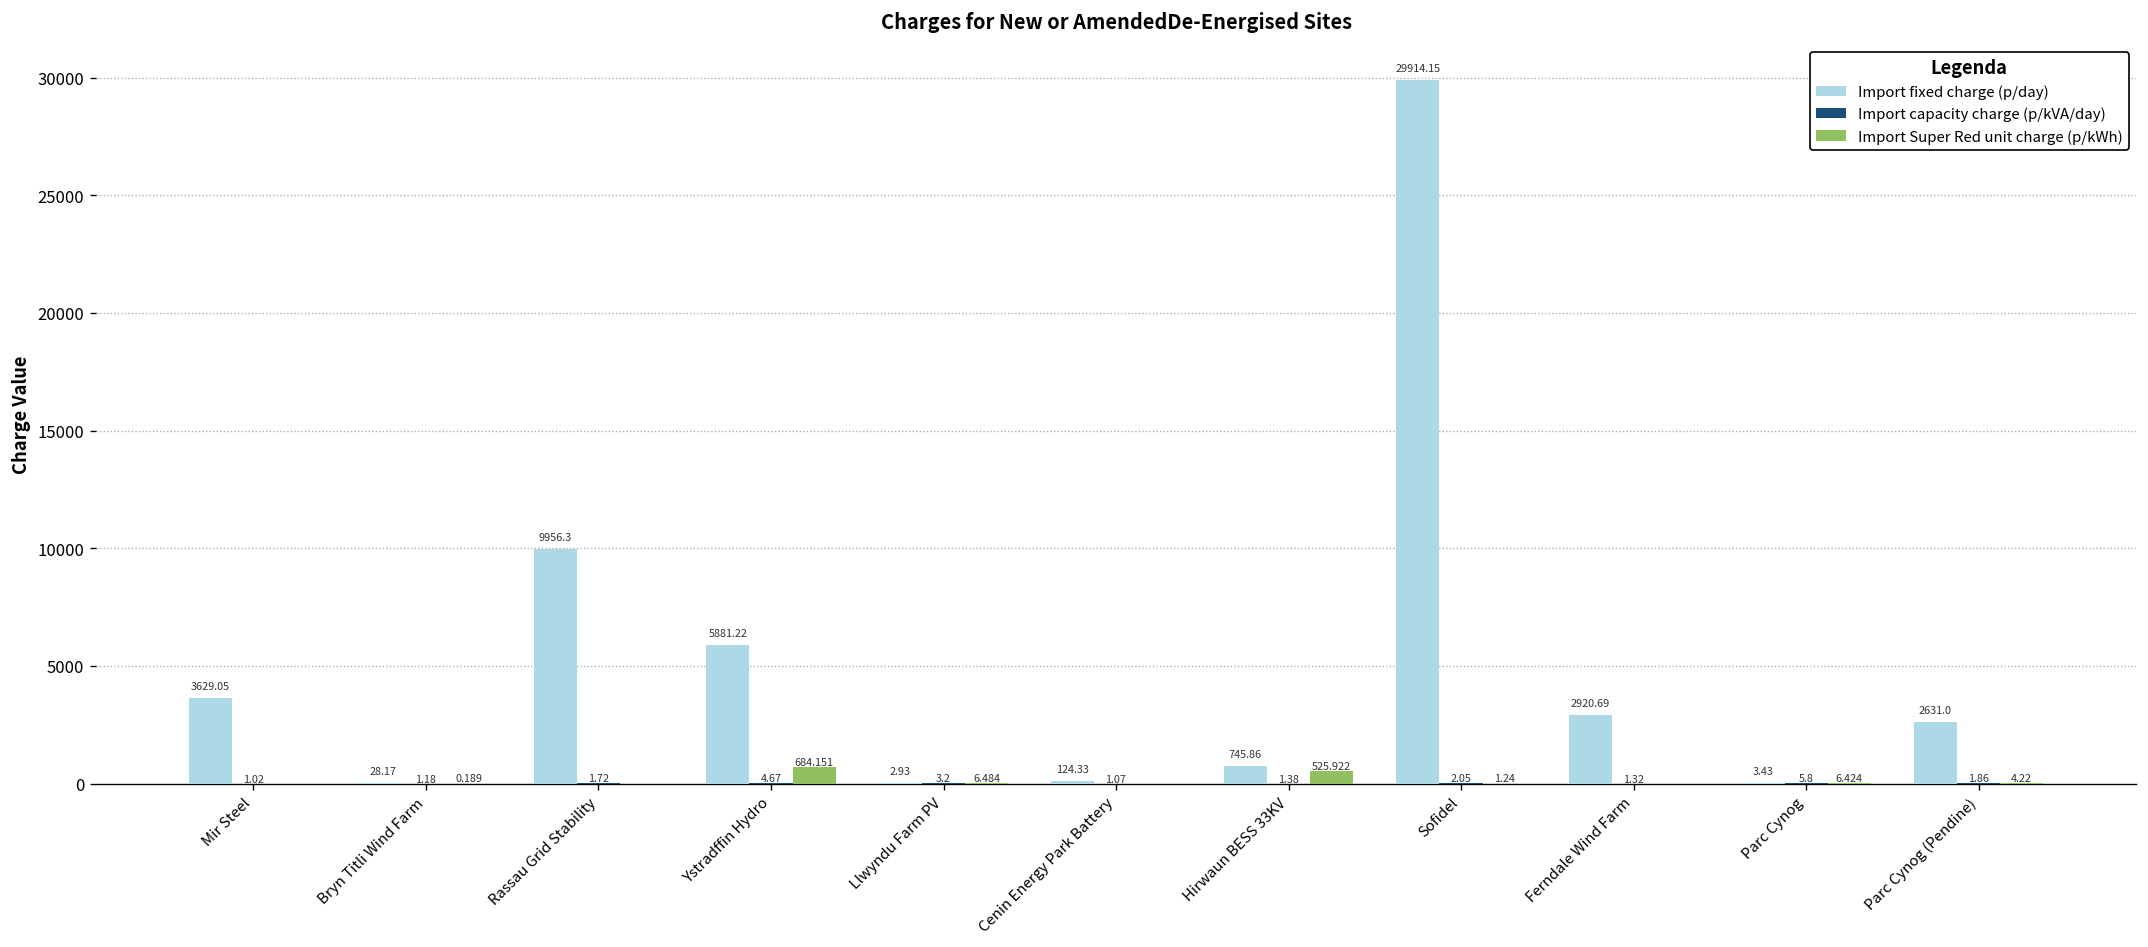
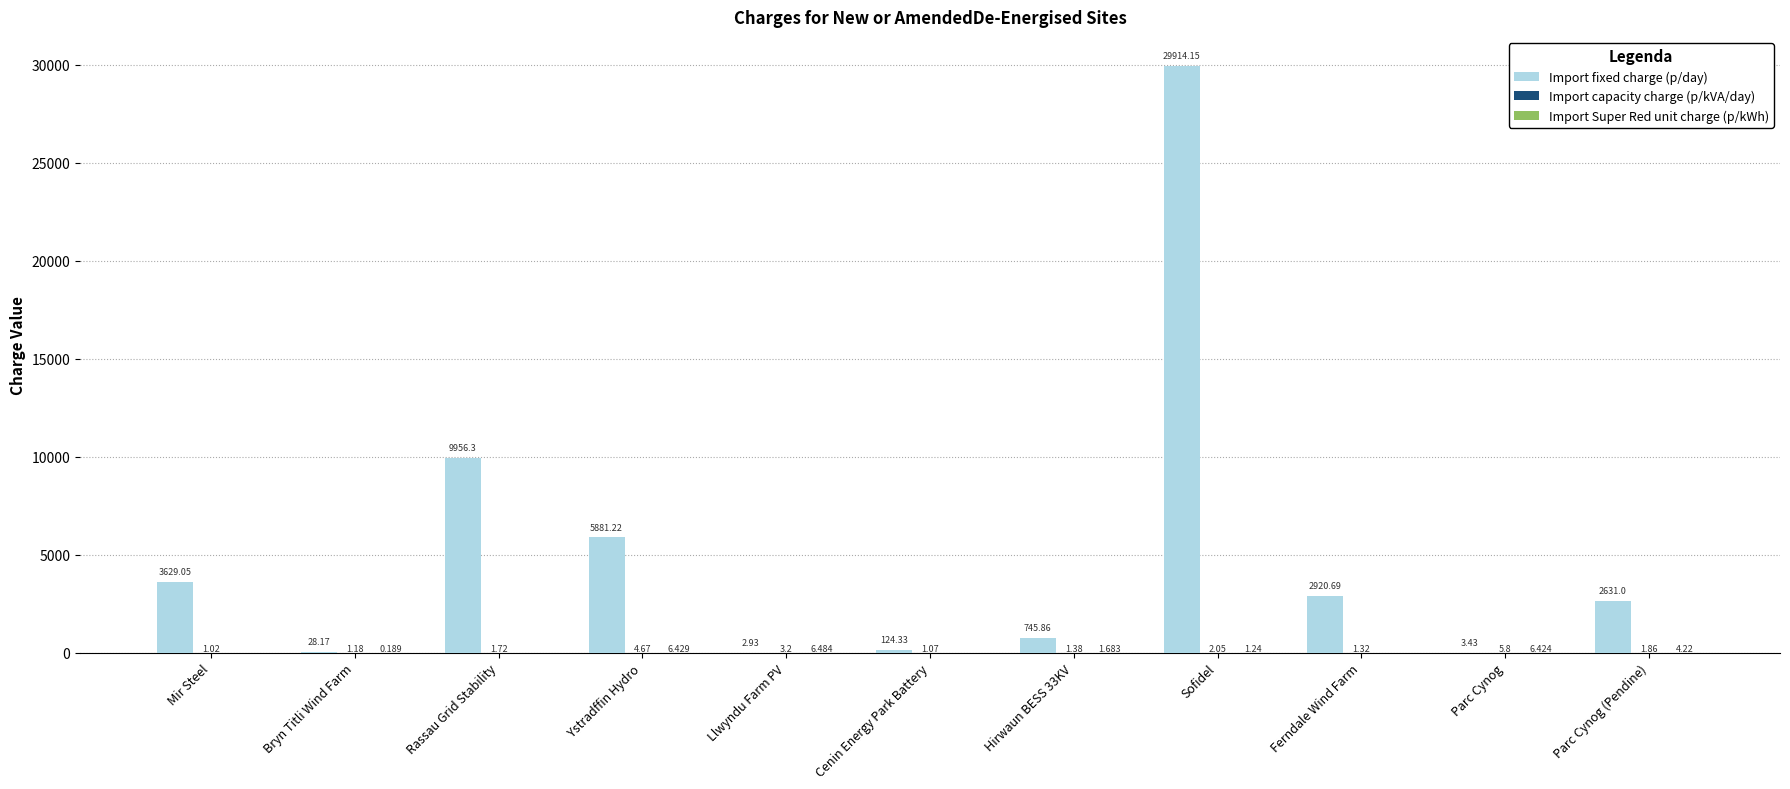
Import Super Red unit charge (p/kWh), Ystradffin Hydro: 684.151 -> 6.429
Import Super Red unit charge (p/kWh), Hirwaun BESS 33KV: 525.922 -> 1.683
